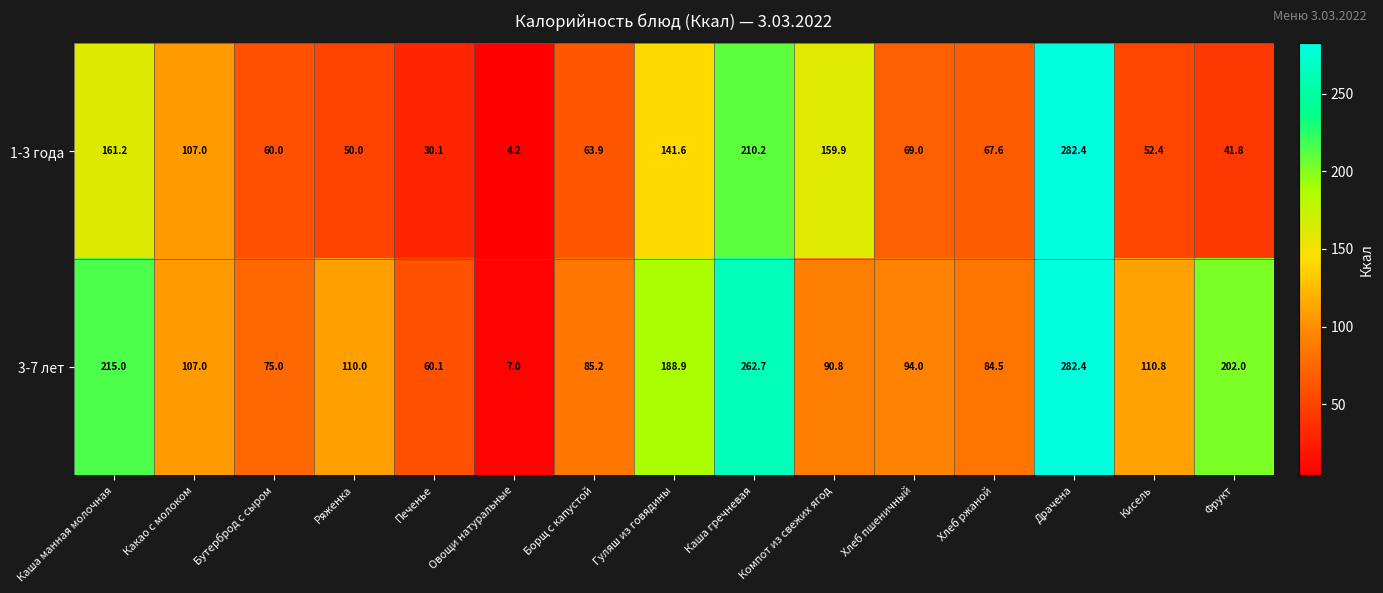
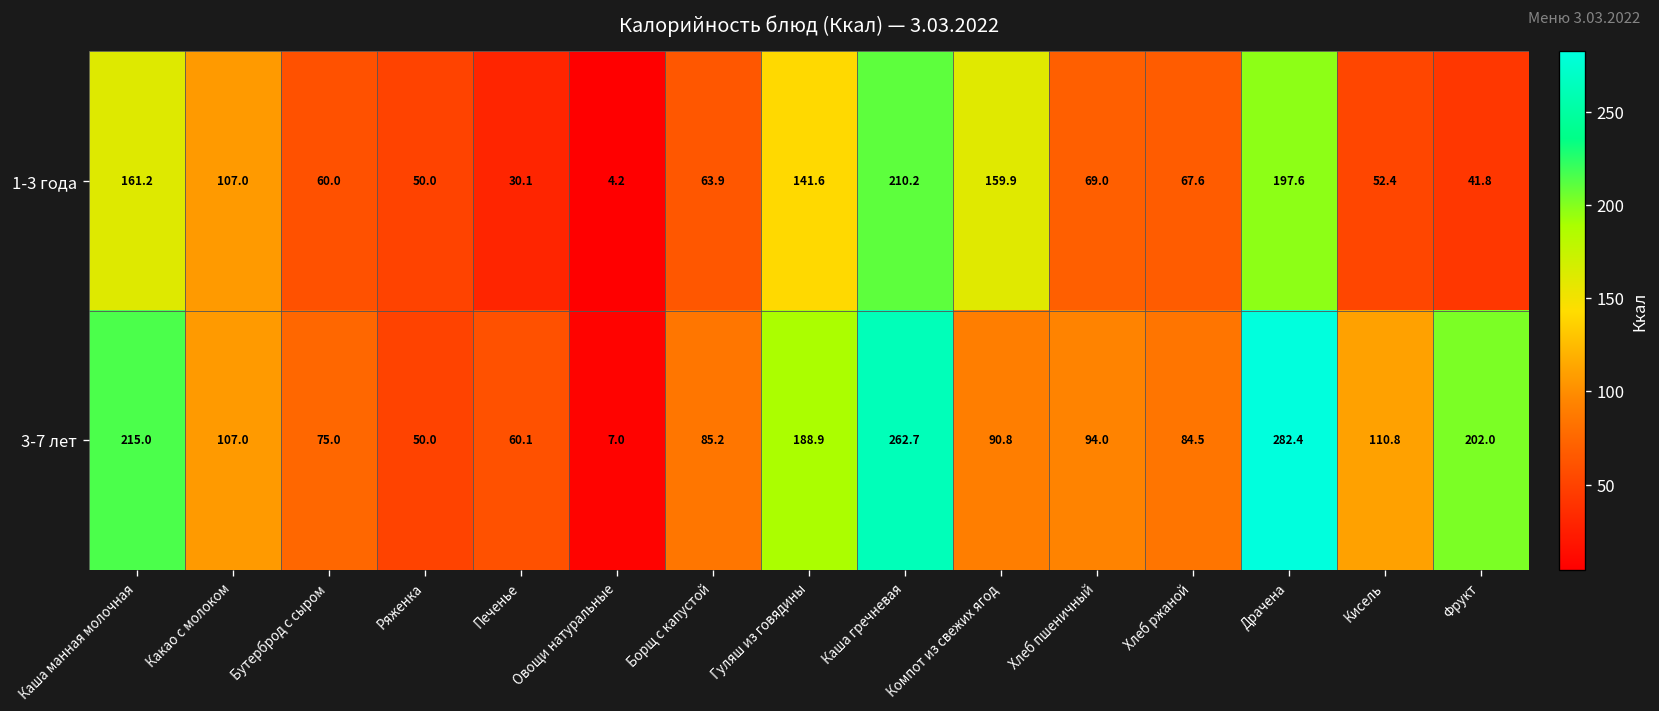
1-3 года, Драчена: 282.4 -> 197.6
3-7 лет, Ряженка: 110.0 -> 50.0
